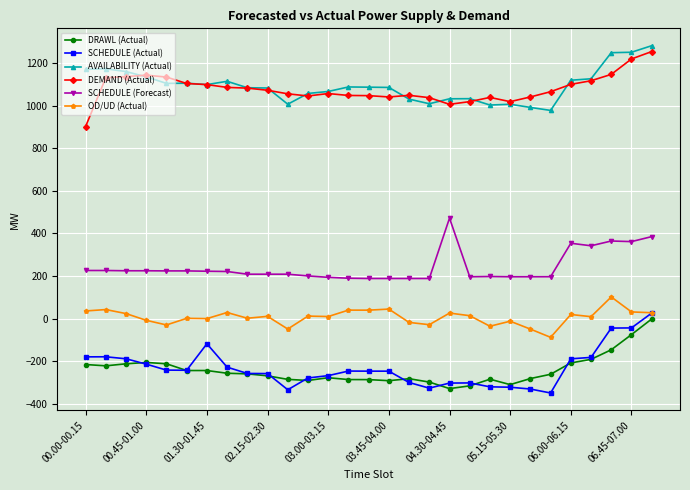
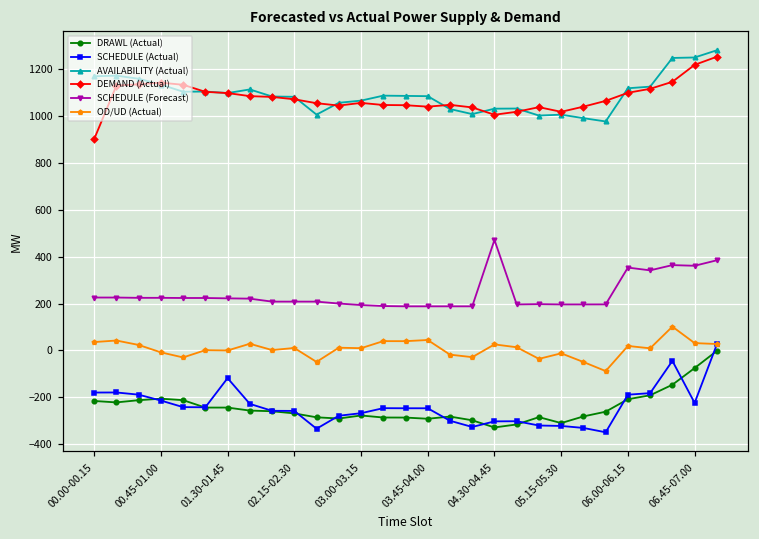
SCHEDULE (Actual), 06.45-07.00: -40 -> -220
